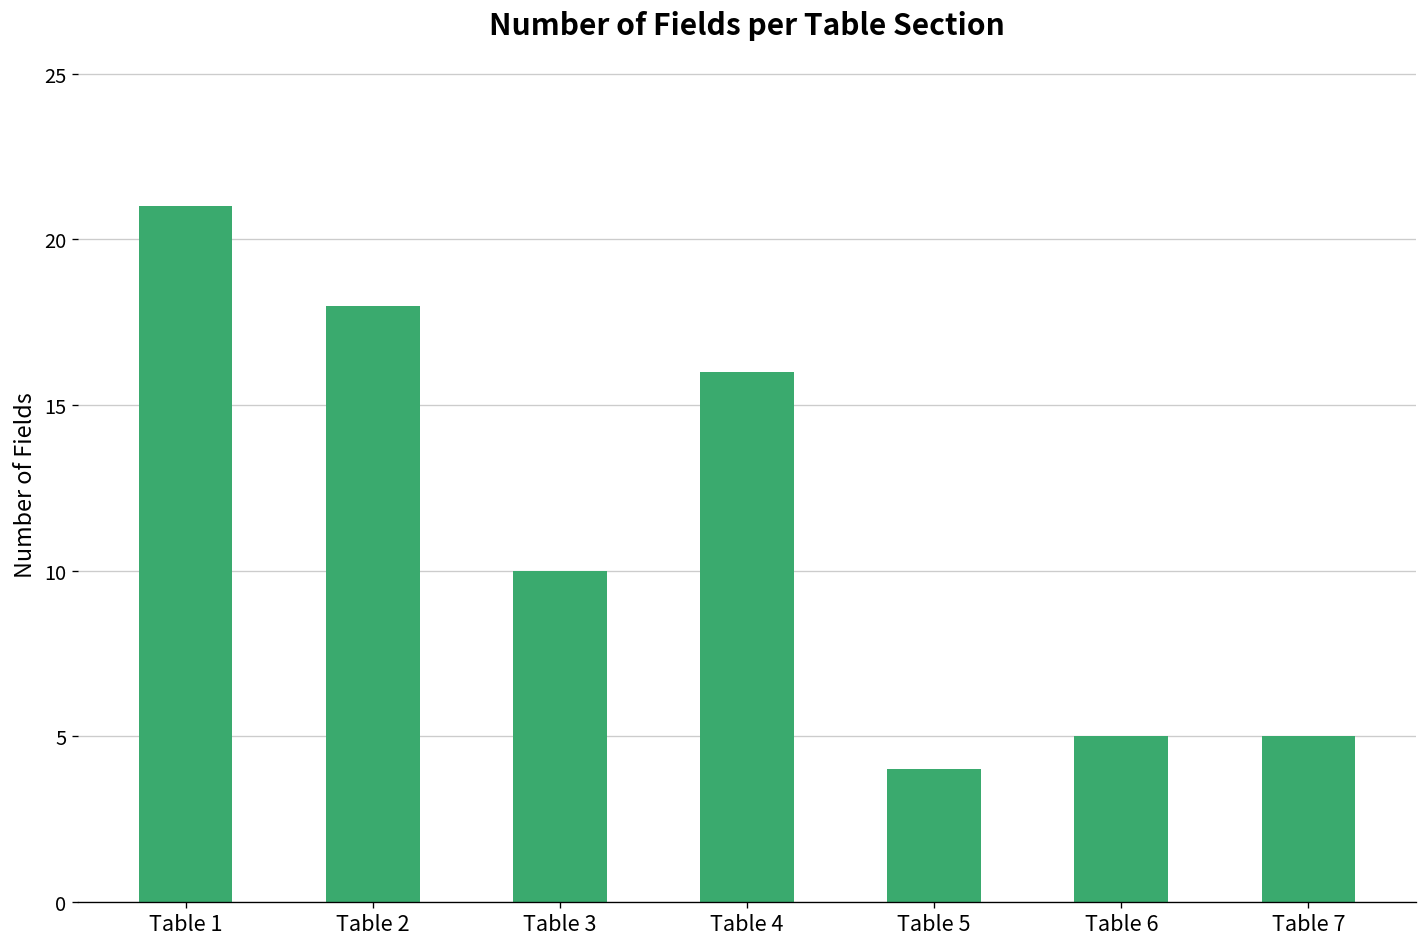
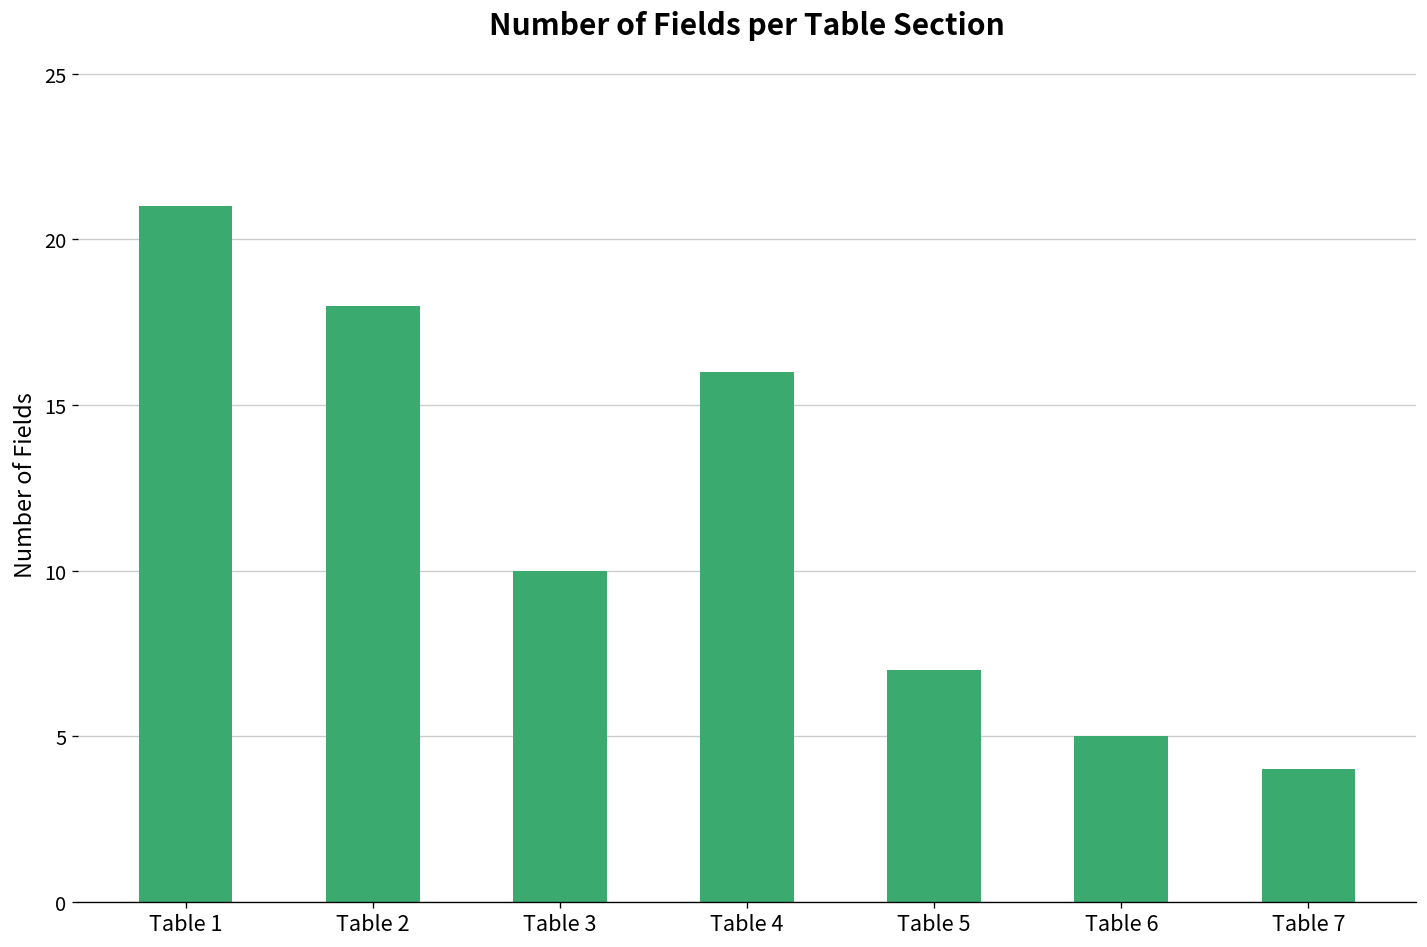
Table 5: 4 -> 7
Table 7: 5 -> 4
